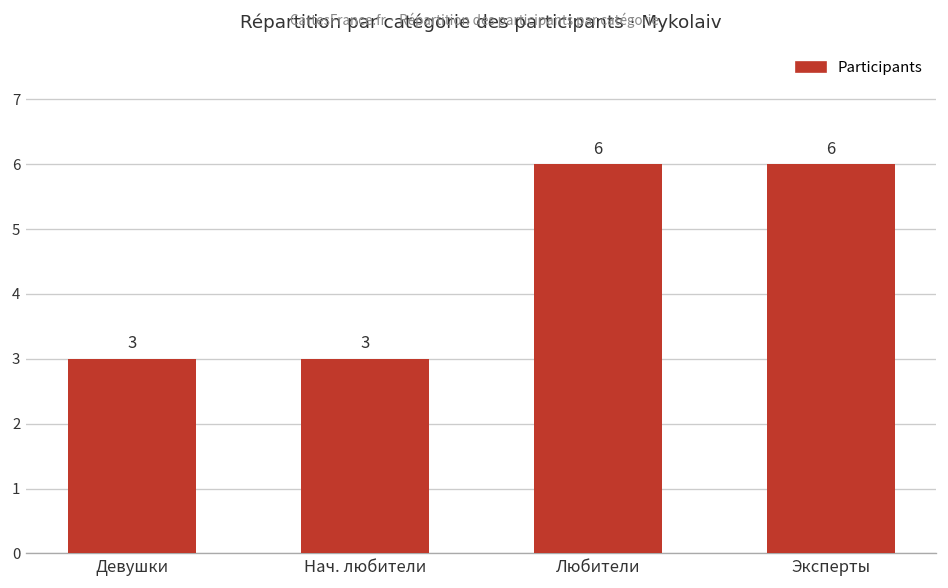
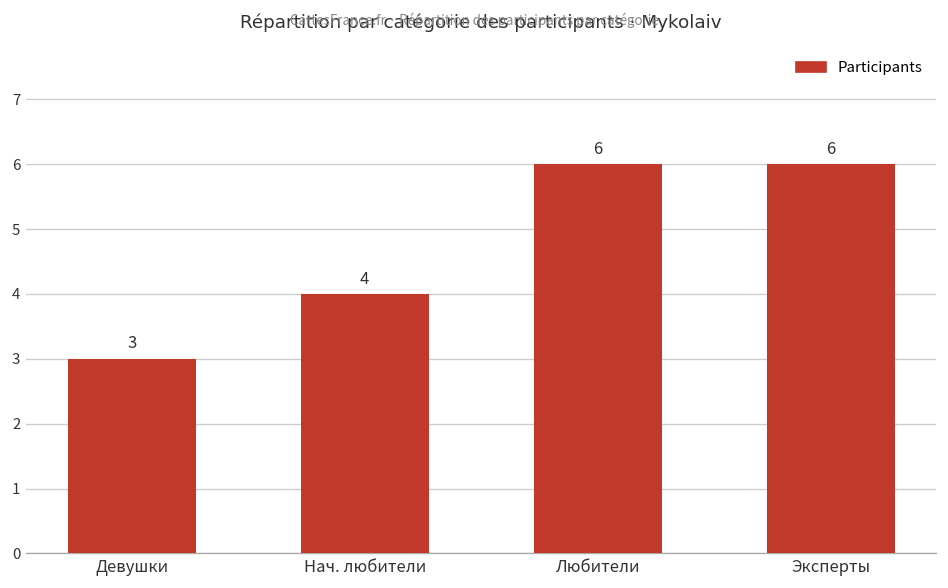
Нач. любители: 3 -> 4
